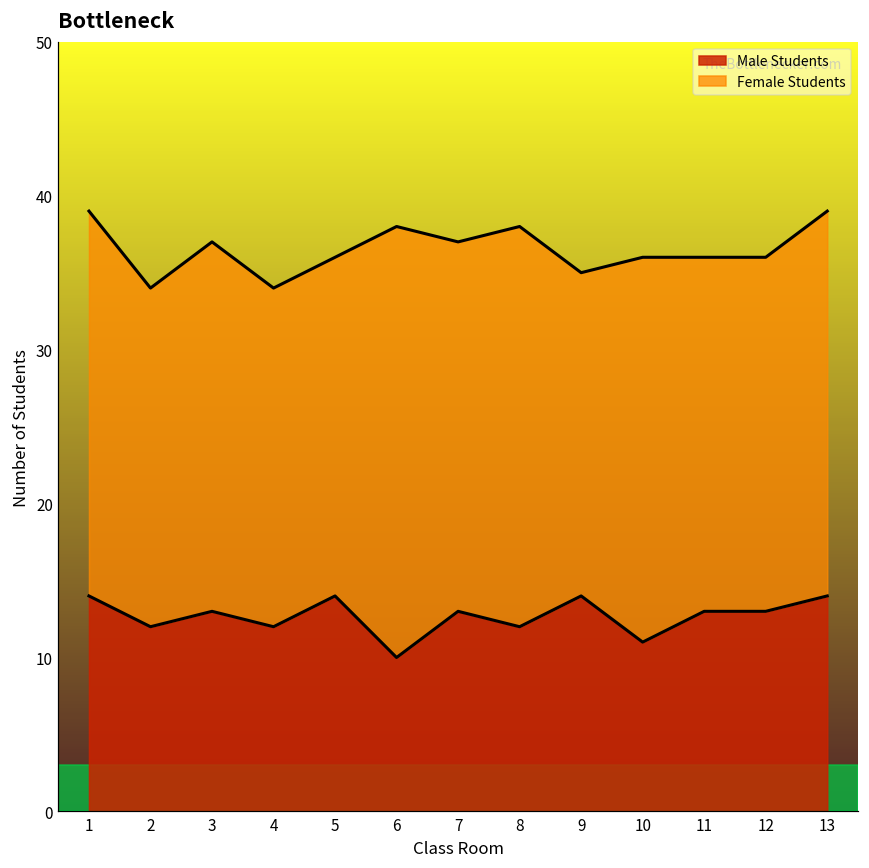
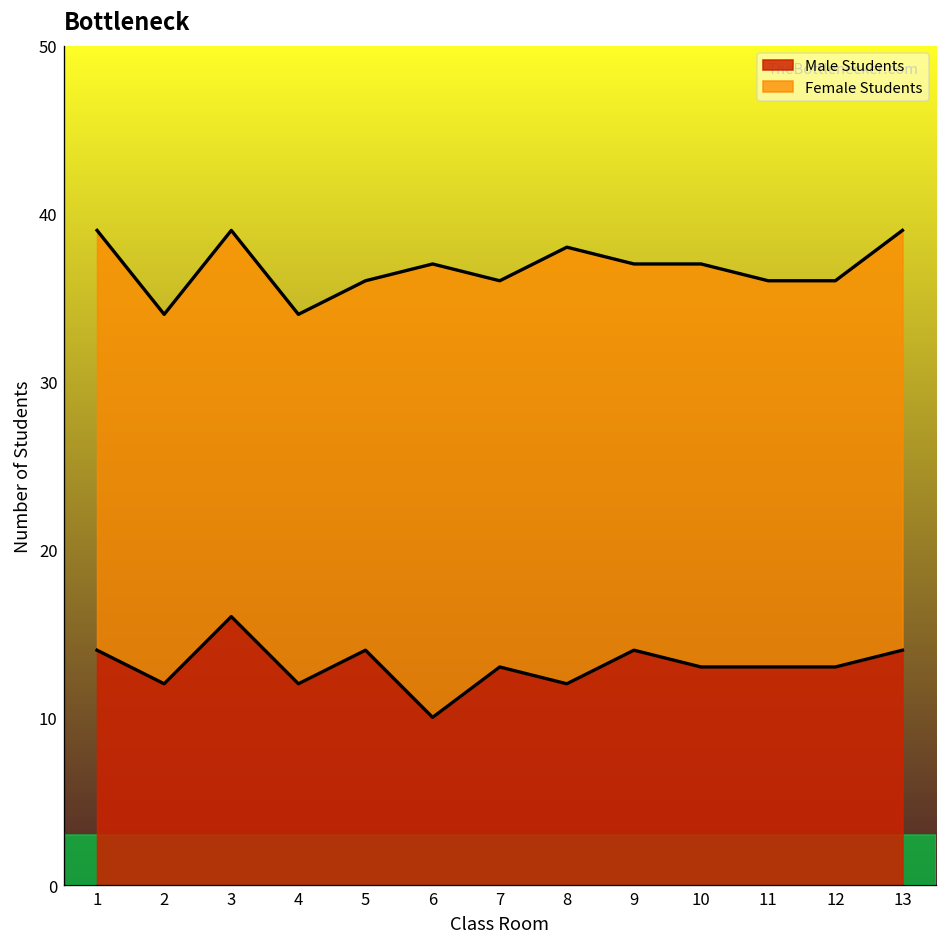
Male Students, 3: 13 -> 16
Female Students, 3: 24 -> 23
Female Students, 6: 28 -> 27
Female Students, 7: 24 -> 23
Female Students, 9: 21 -> 23
Male Students, 10: 11 -> 13
Female Students, 10: 25 -> 24
